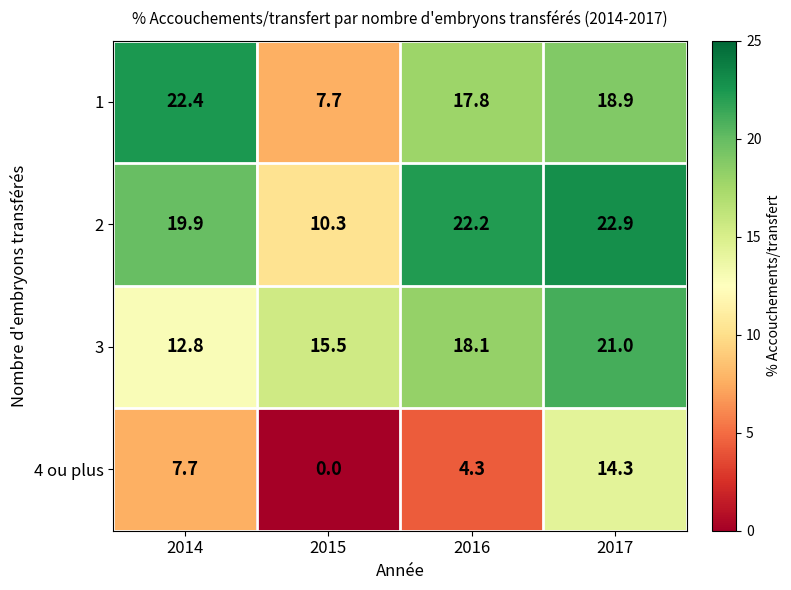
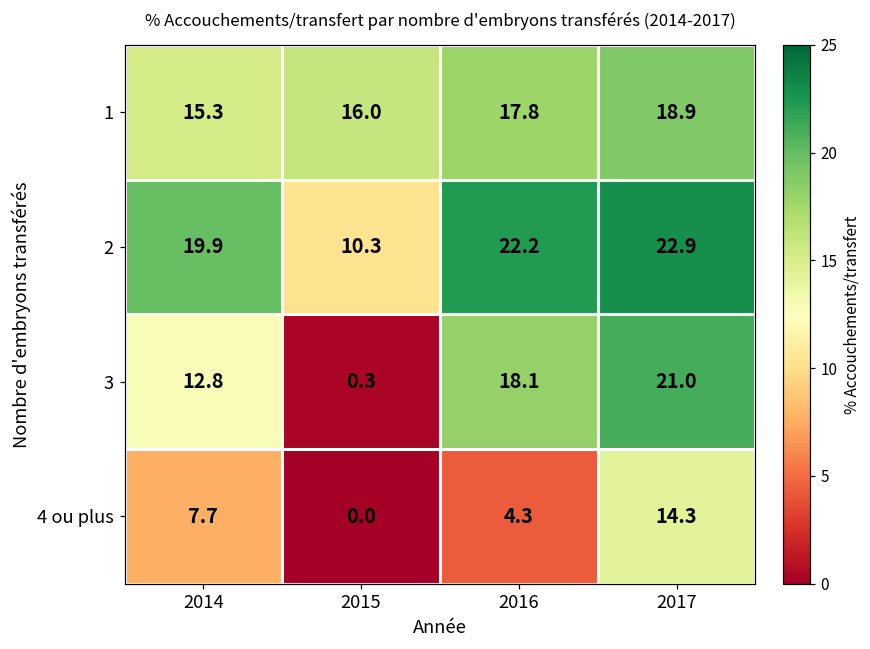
1, 2014: 22.4 -> 15.3
1, 2015: 7.7 -> 16.0
3, 2015: 15.5 -> 0.3
